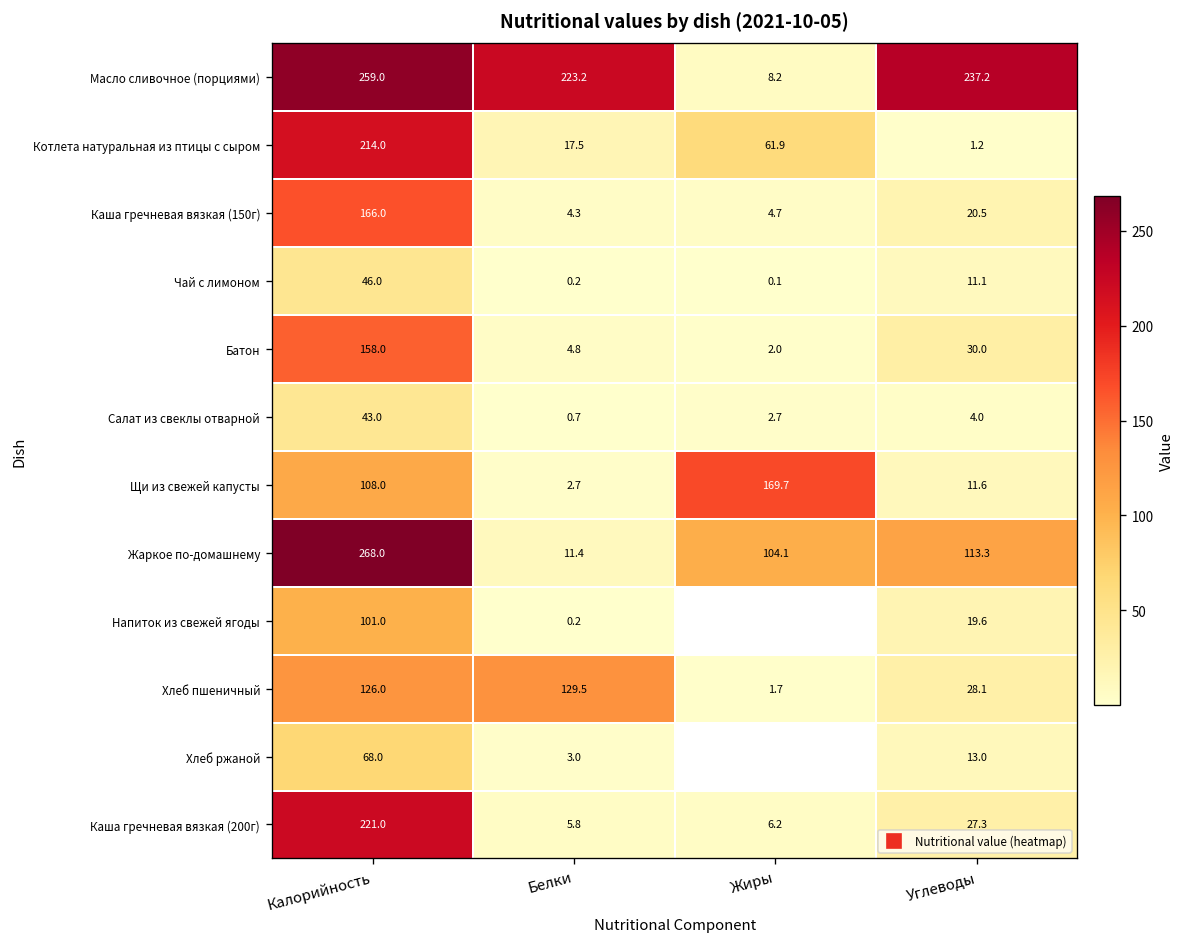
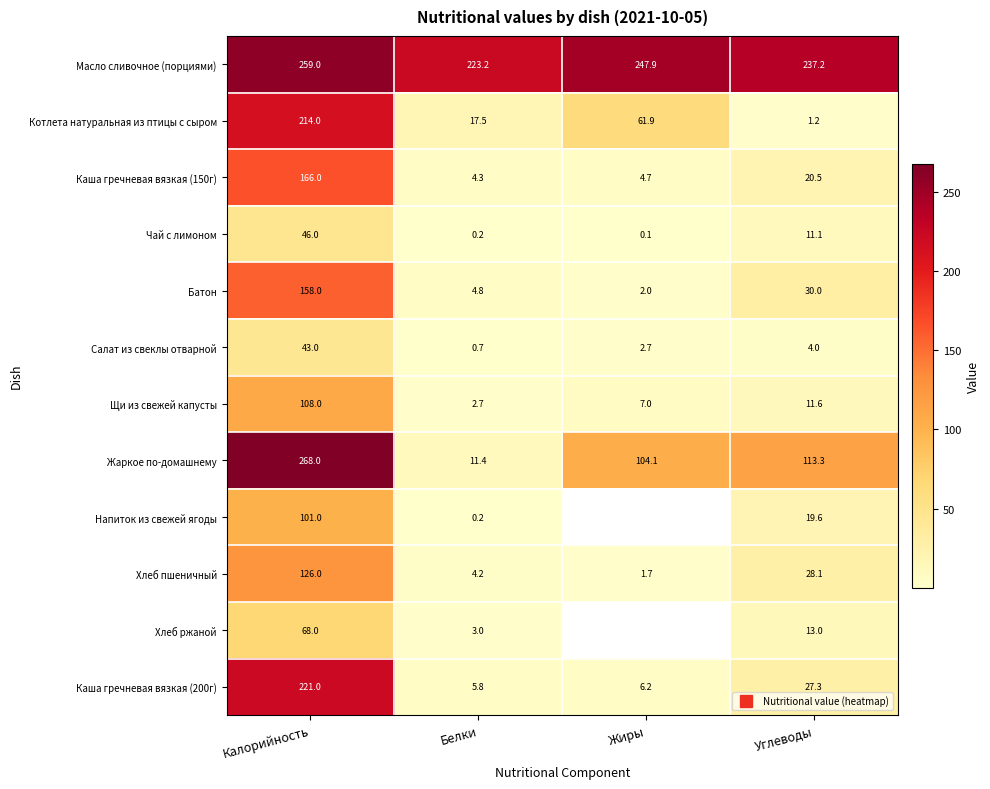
Масло сливочное (порциями), Жиры: 8.2 -> 247.9
Щи из свежей капусты, Жиры: 169.7 -> 7.0
Хлеб пшеничный, Белки: 129.5 -> 4.2
